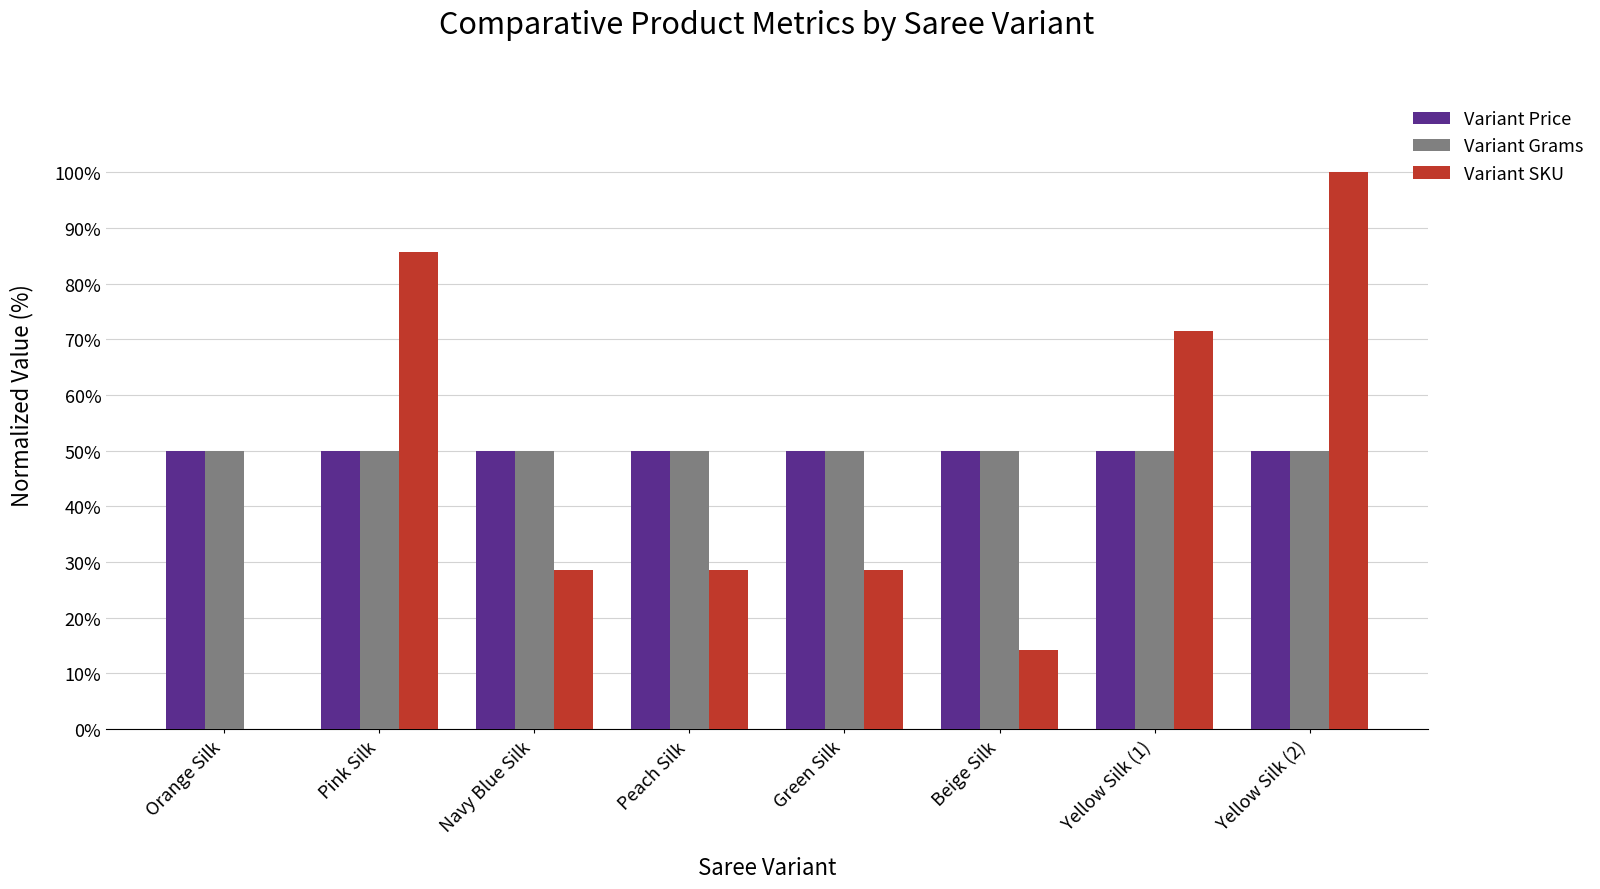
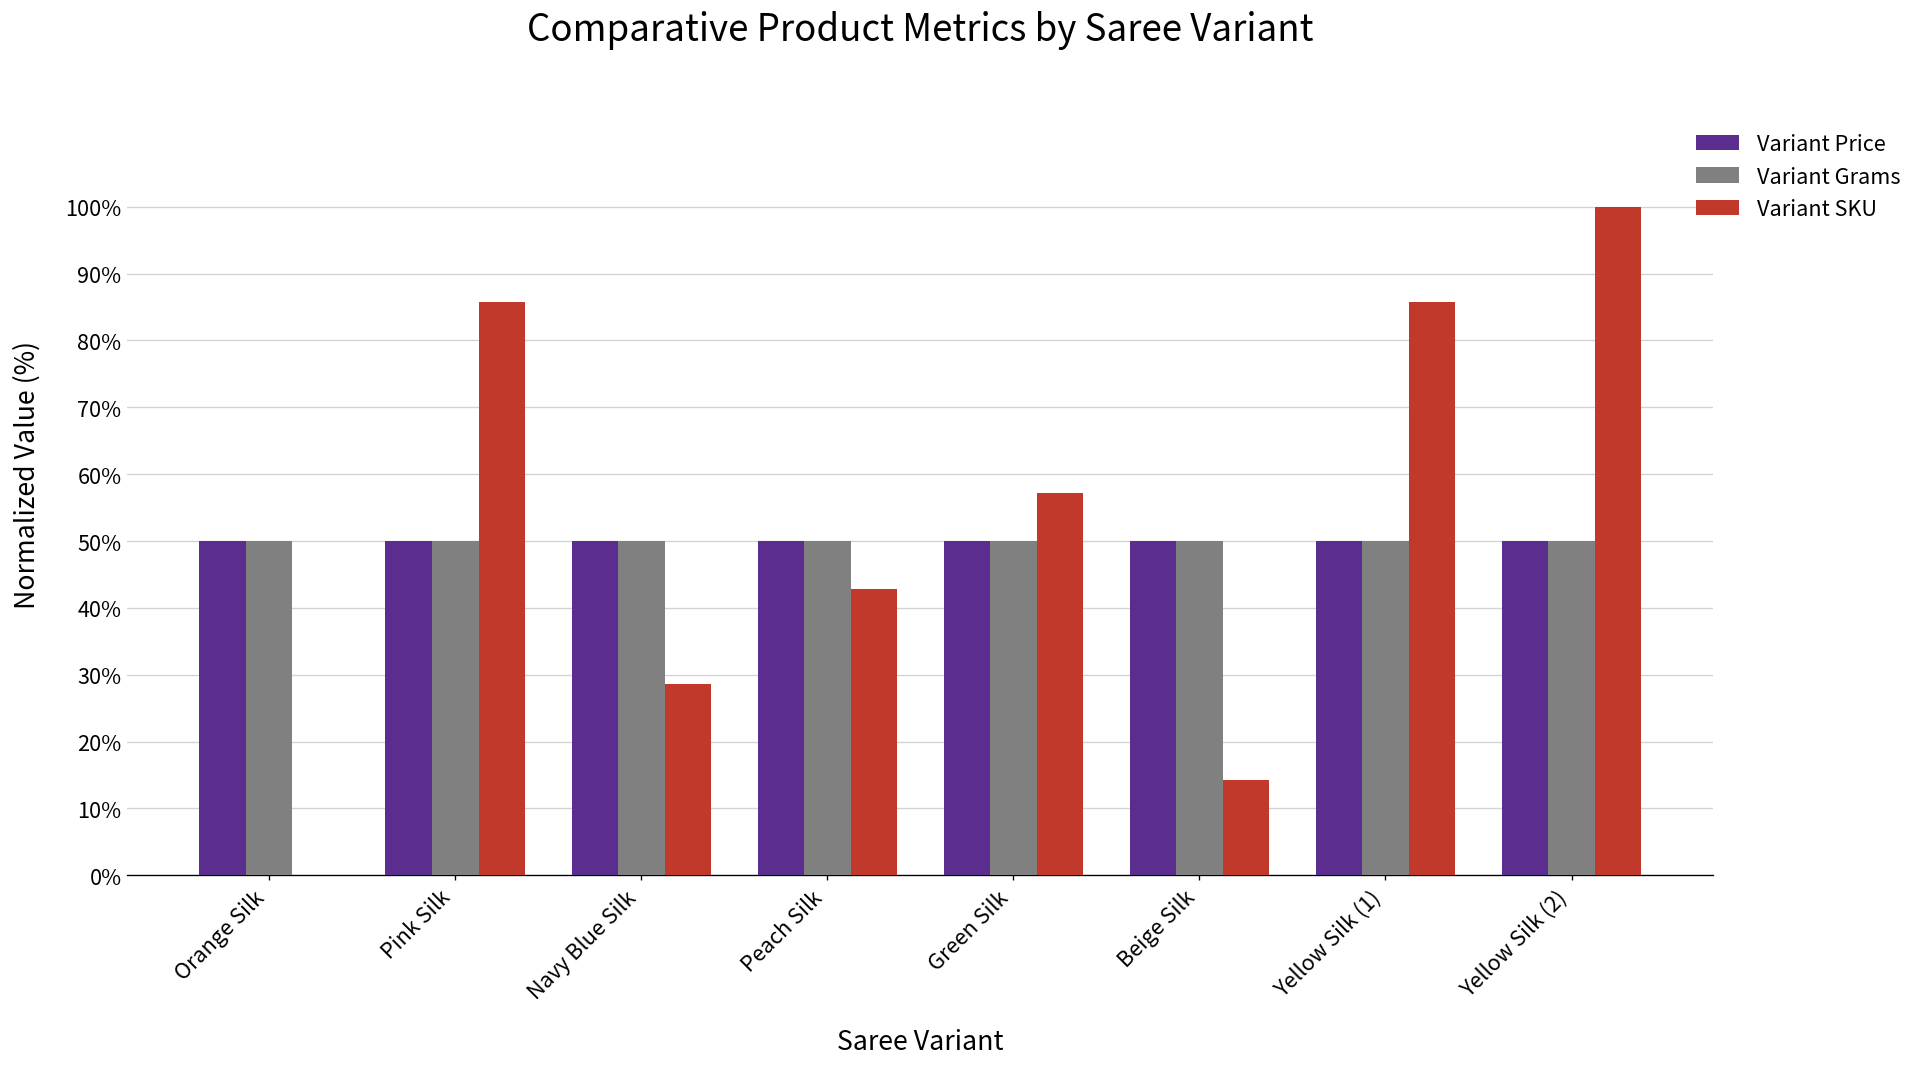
Variant SKU, Peach Silk: 29% -> 43%
Variant SKU, Green Silk: 29% -> 57%
Variant SKU, Yellow Silk (1): 71% -> 86%
